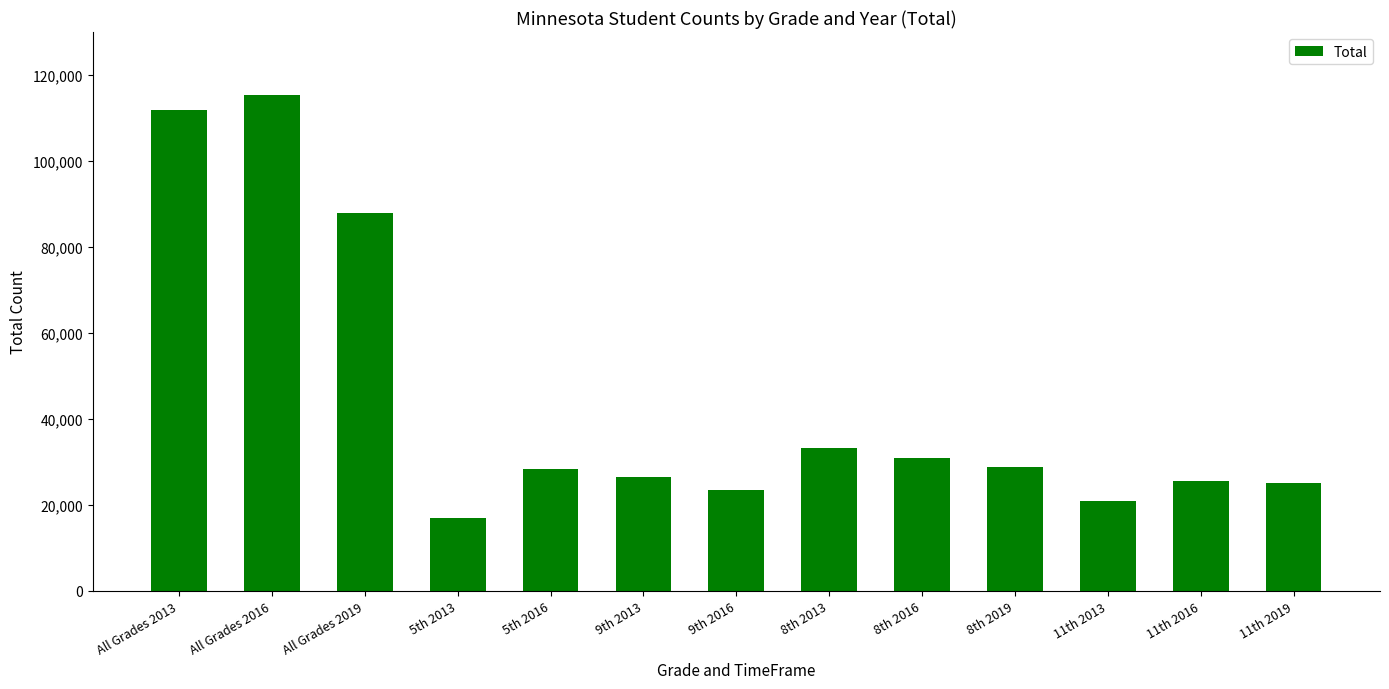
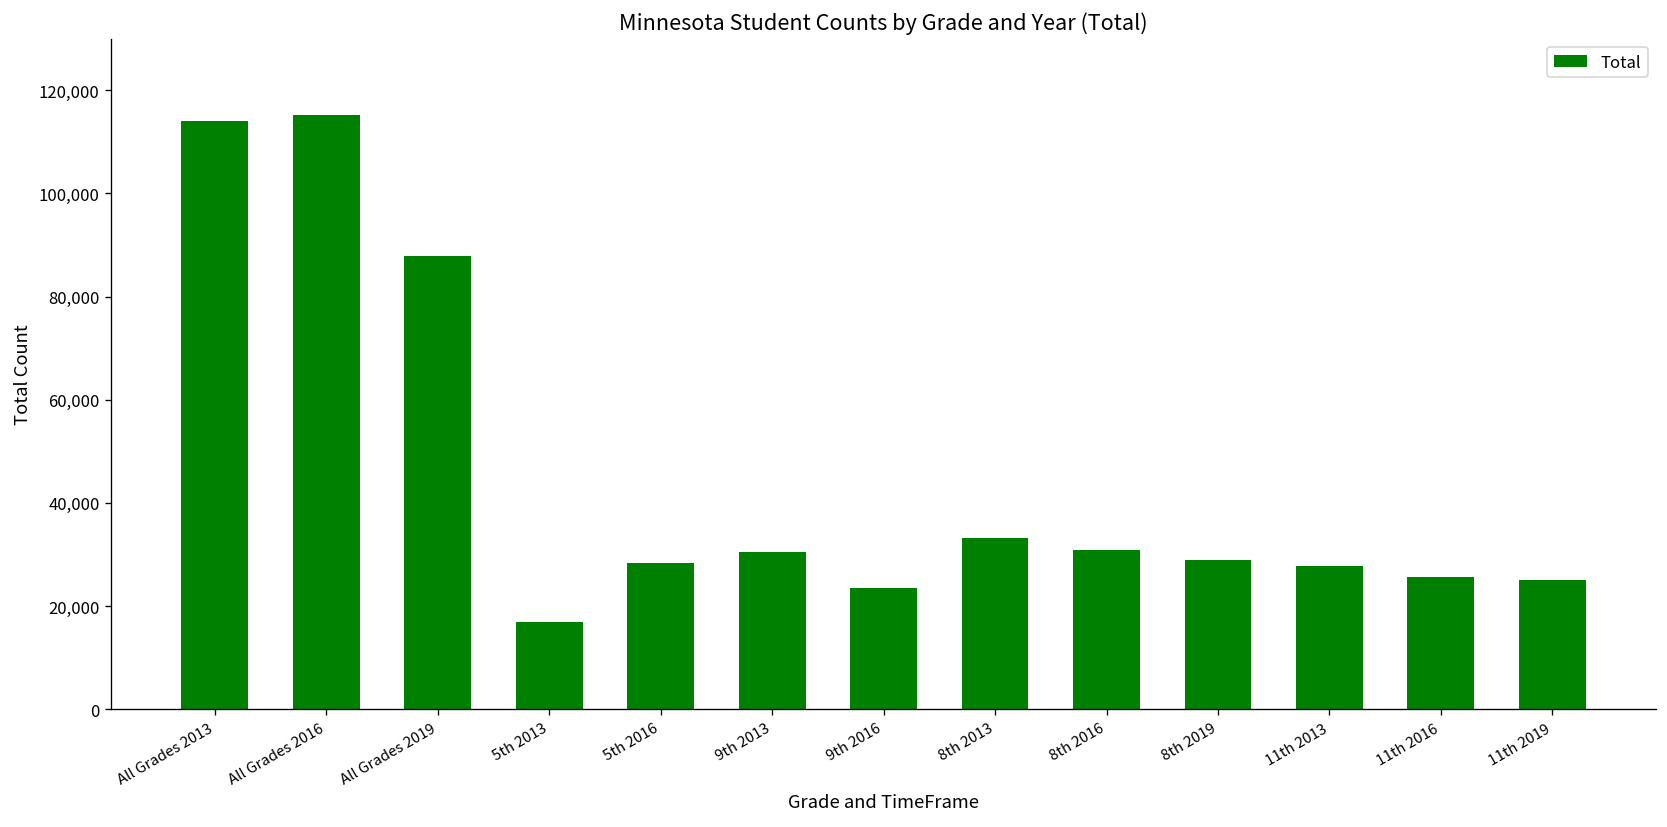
All Grades 2013: 112,000 -> 114,000
9th 2013: 26,000 -> 30,000
11th 2013: 21,000 -> 28,000
